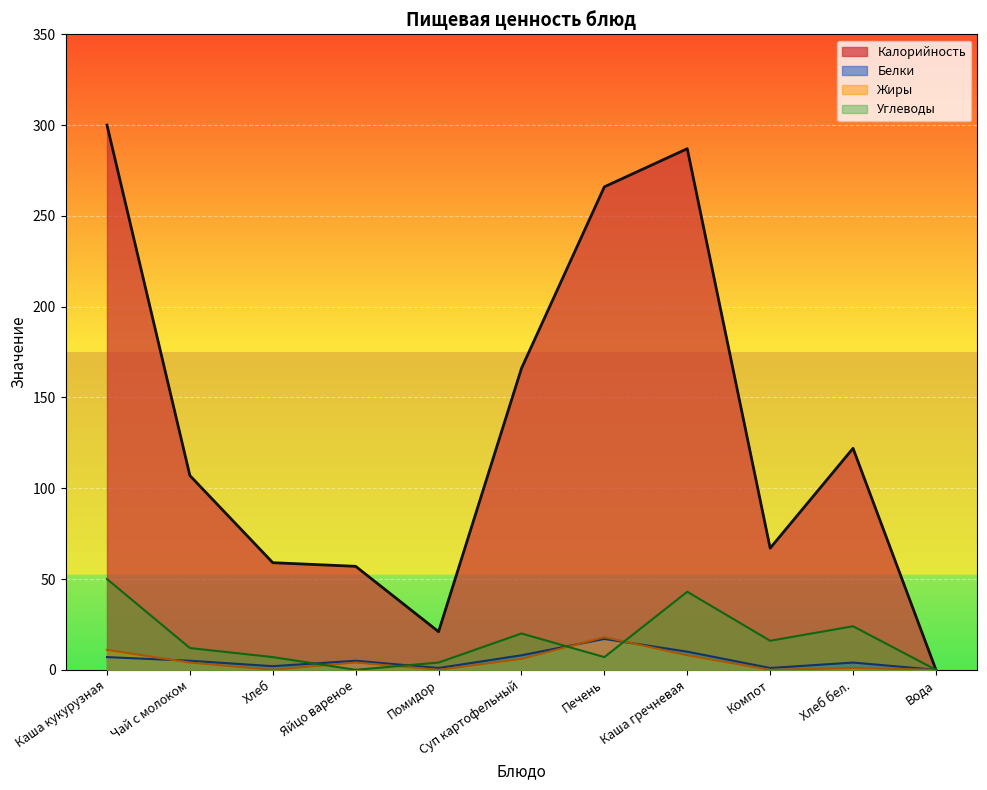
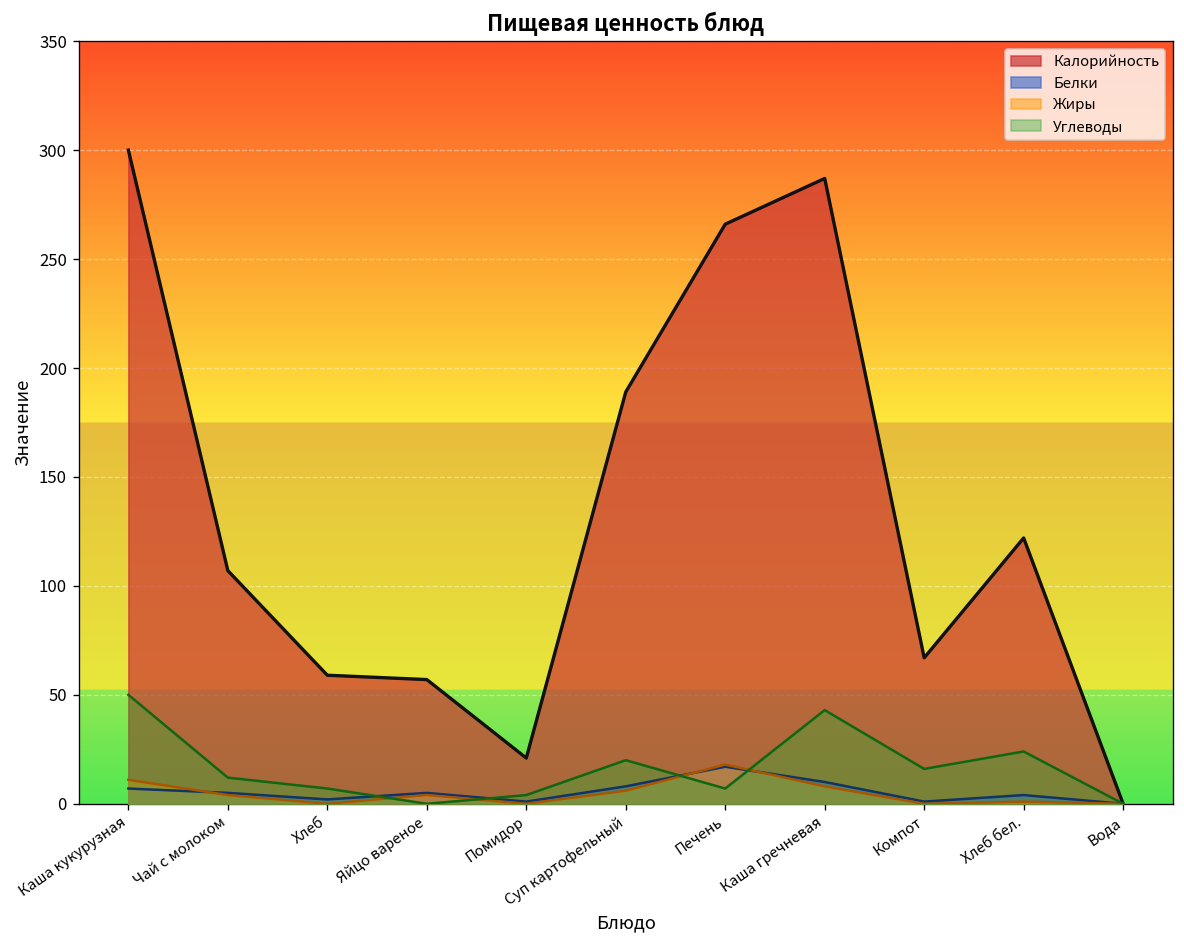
Калорийность, Суп картофельный: 166 -> 189
